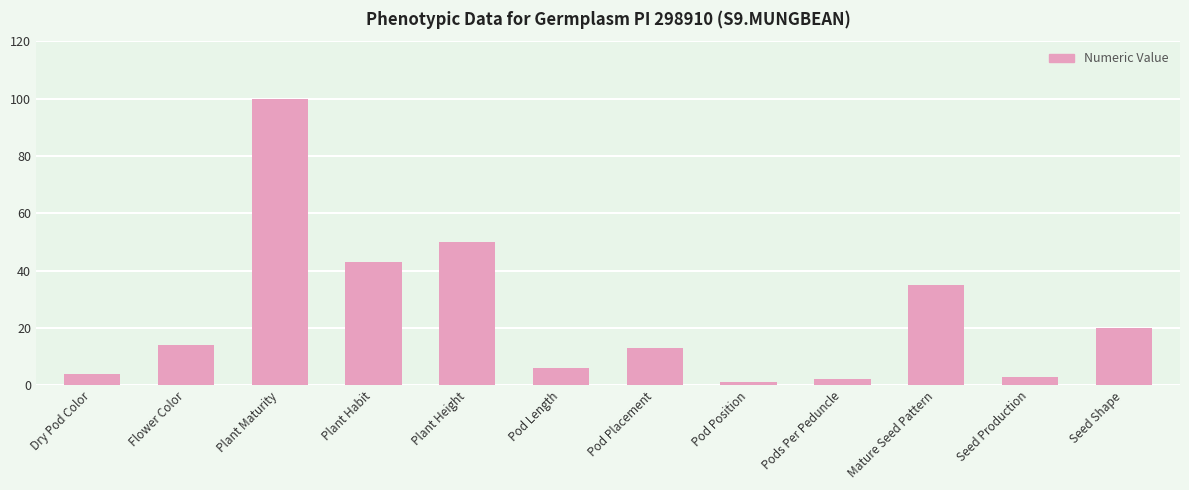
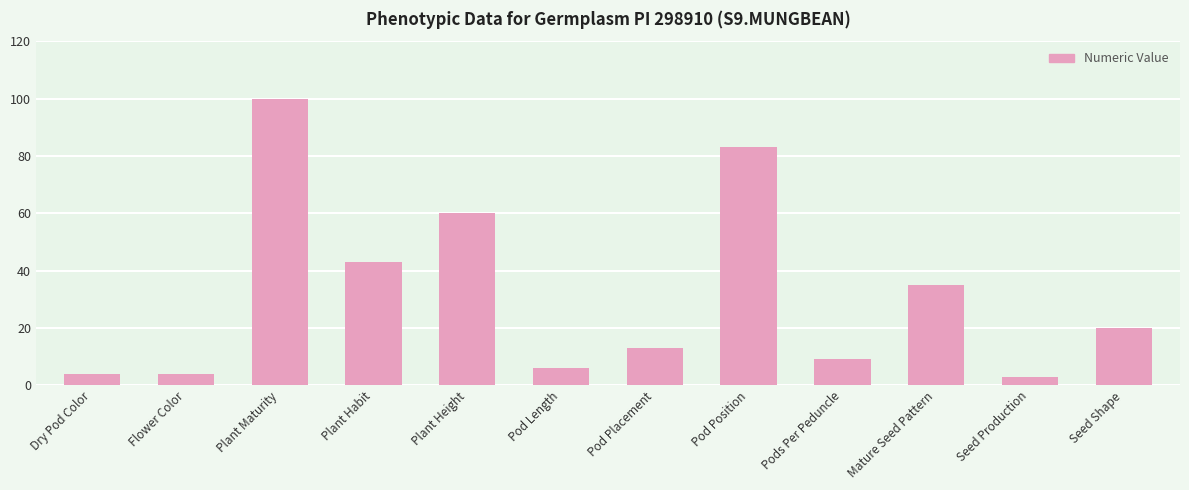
Flower Color: 14 -> 4
Plant Height: 50 -> 60
Pod Position: 1 -> 83
Pods Per Peduncle: 2 -> 9
